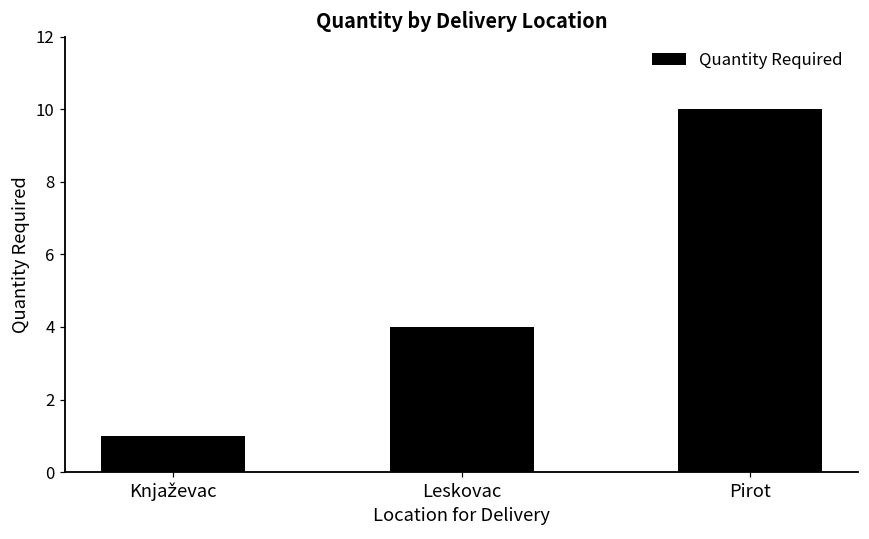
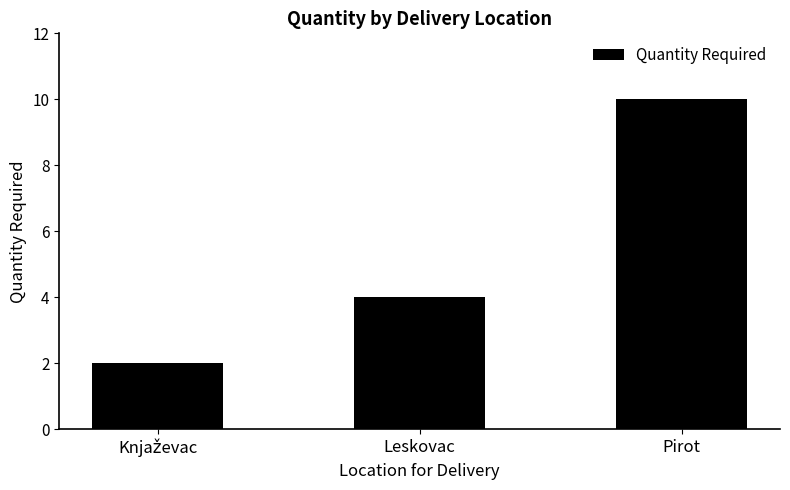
Knjaževac: 1 -> 2
